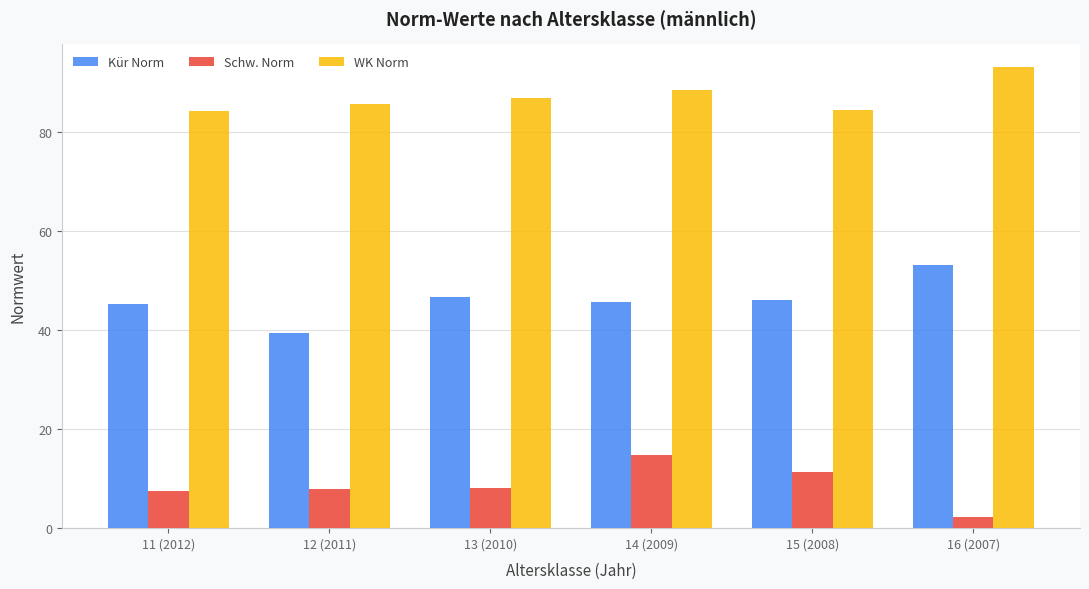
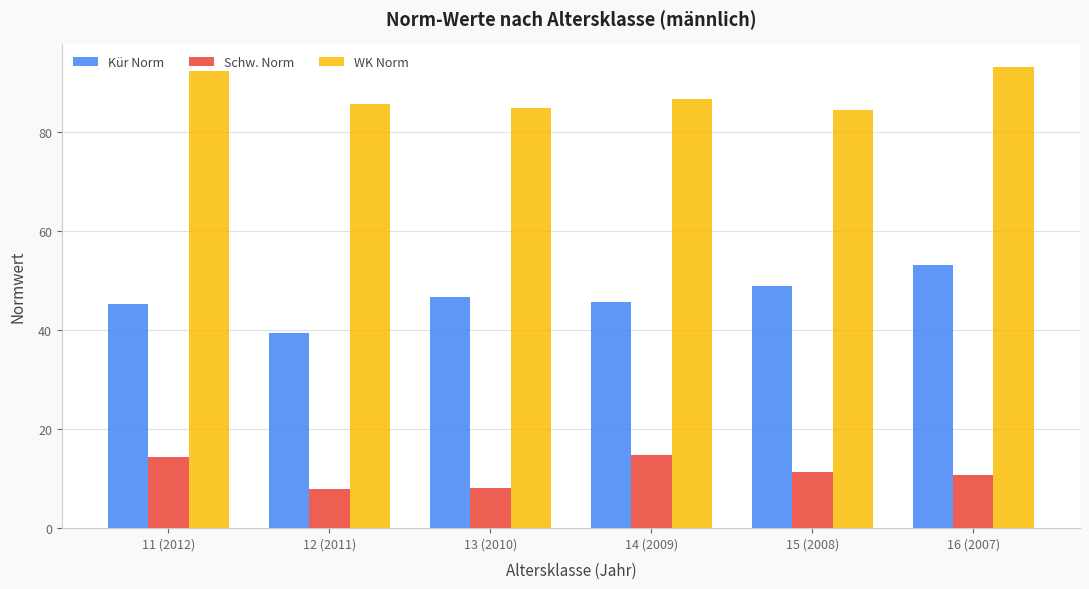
Schw. Norm, 11 (2012): 8 -> 14
WK Norm, 11 (2012): 84 -> 92
WK Norm, 13 (2010): 87 -> 85
WK Norm, 14 (2009): 89 -> 87
Kür Norm, 15 (2008): 46 -> 49
Schw. Norm, 16 (2007): 2 -> 11
